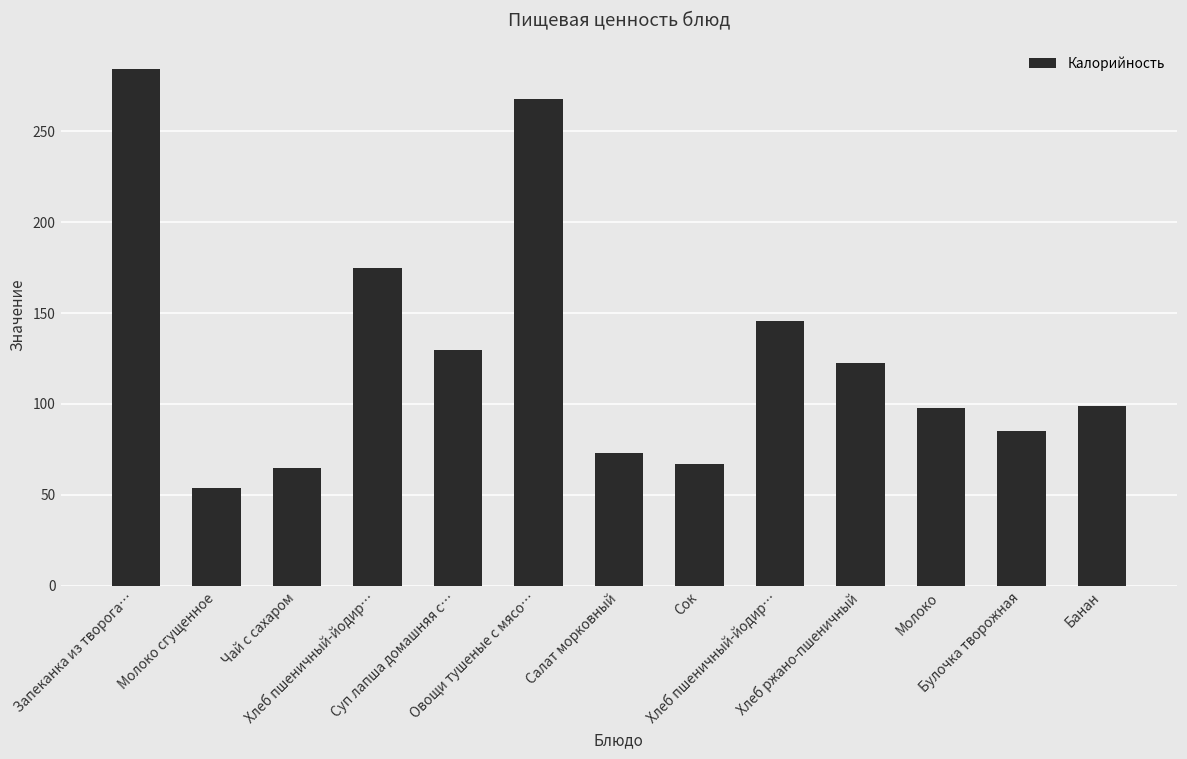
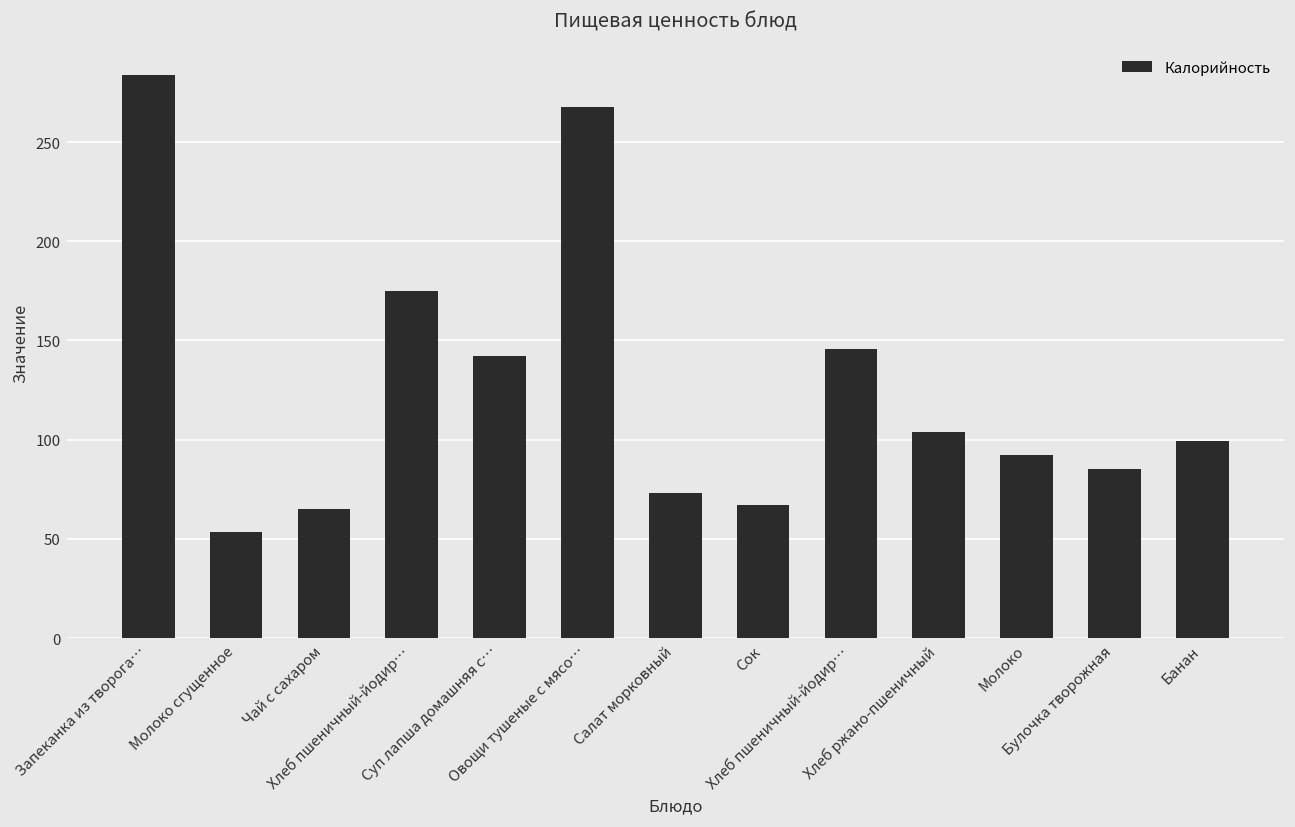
Суп лапша домашняя с…: 130 -> 142
Хлеб ржано-пшеничный: 123 -> 104
Молоко: 98 -> 92
